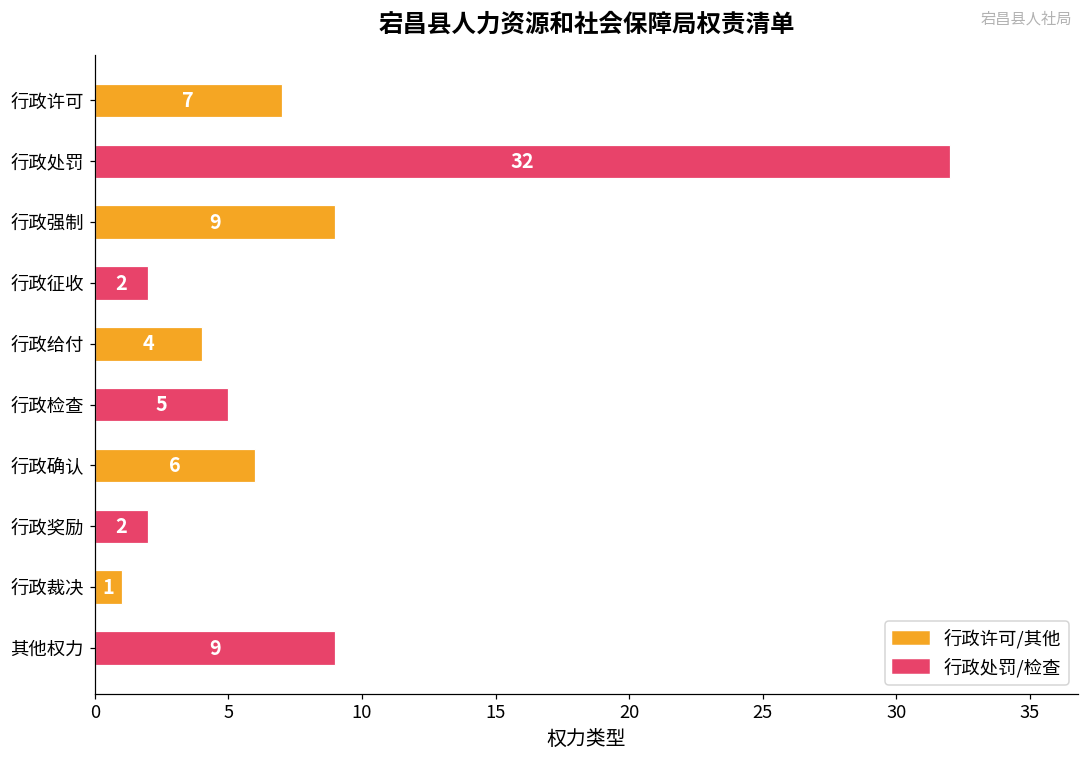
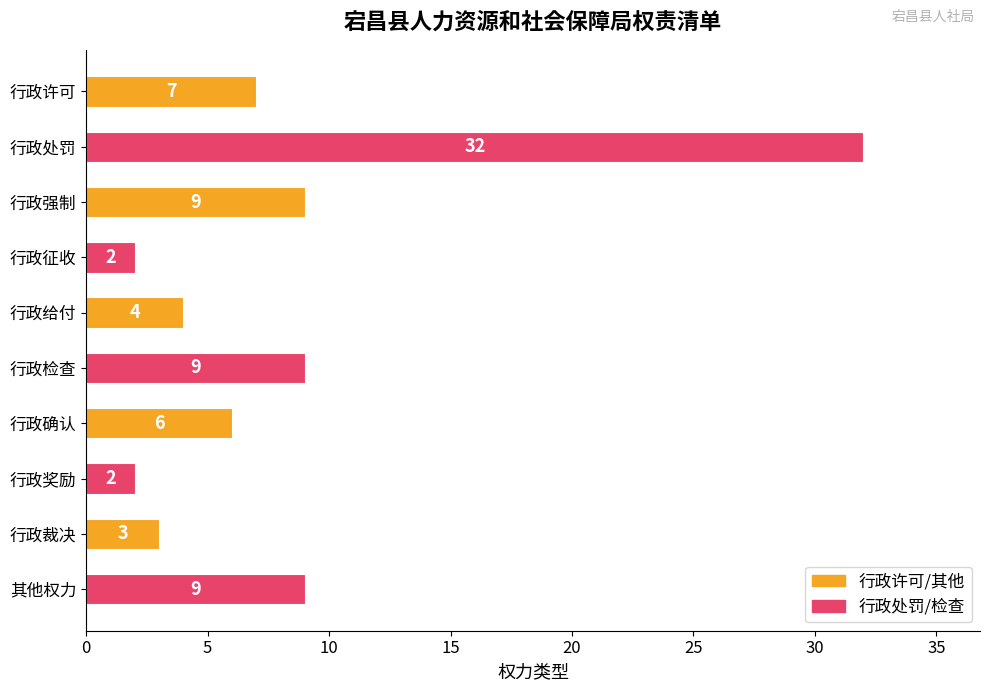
行政检查: 5 -> 9
行政裁决: 1 -> 3
